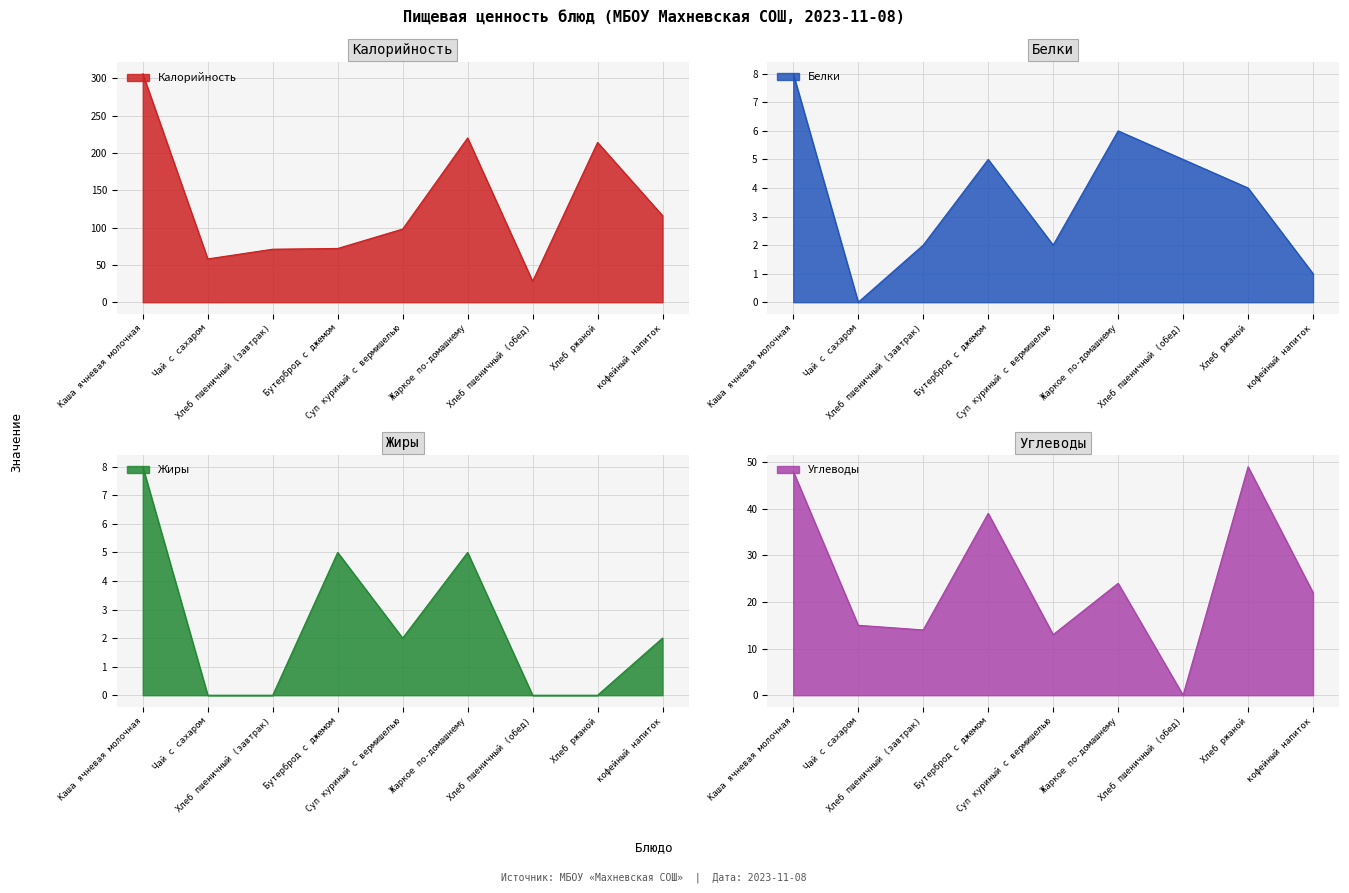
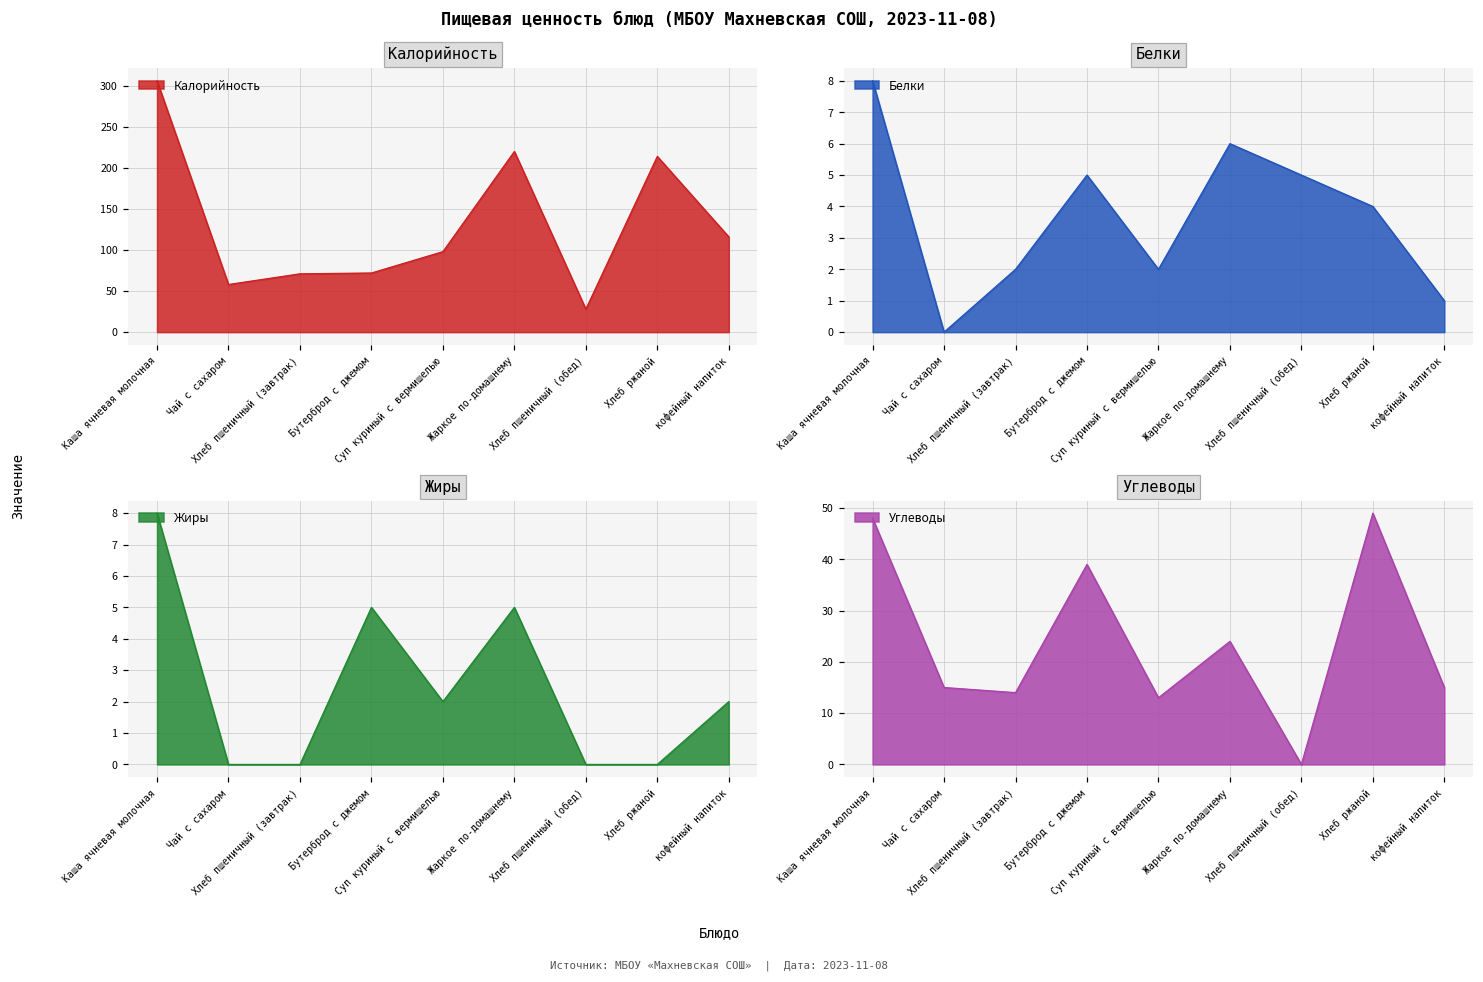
Углеводы, кофейный напиток: 22 -> 15
